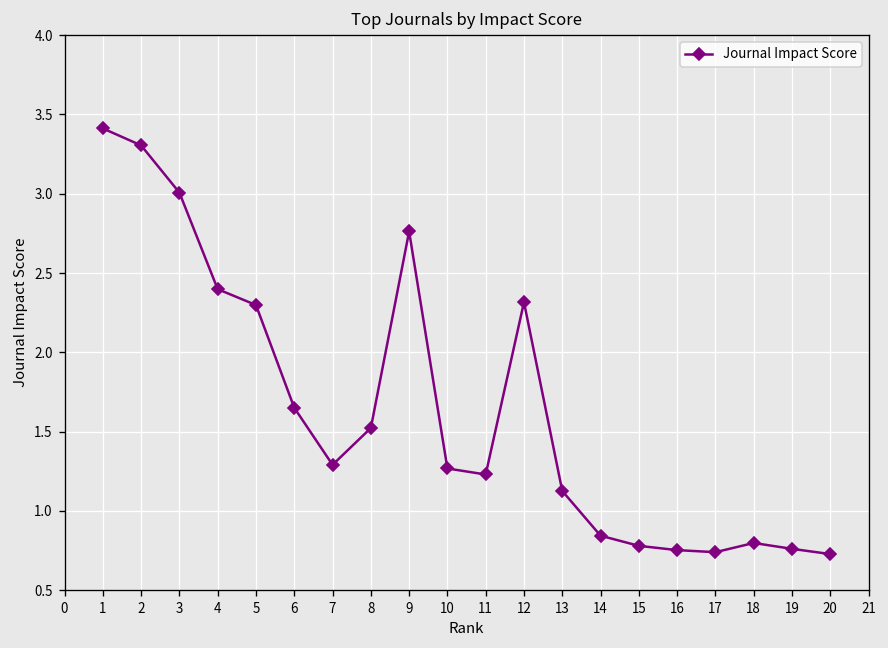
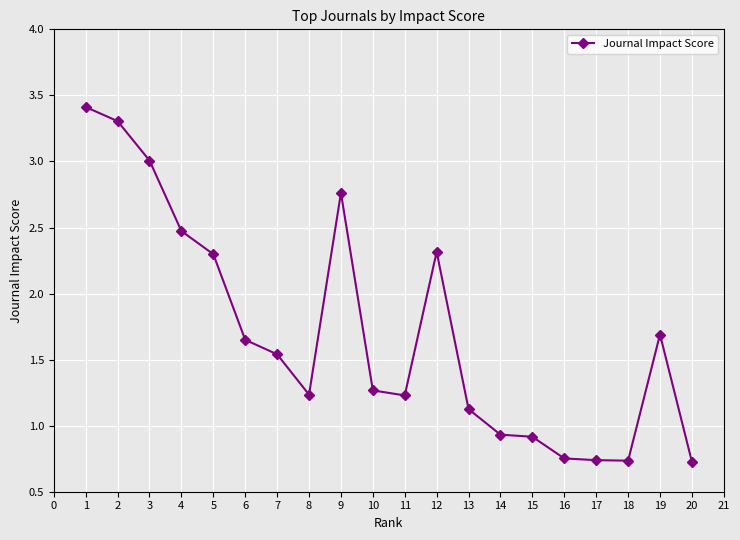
4: 2.40 -> 2.47
7: 1.29 -> 1.54
8: 1.52 -> 1.24
14: 0.84 -> 0.93
15: 0.78 -> 0.92
18: 0.80 -> 0.74
19: 0.76 -> 1.69
